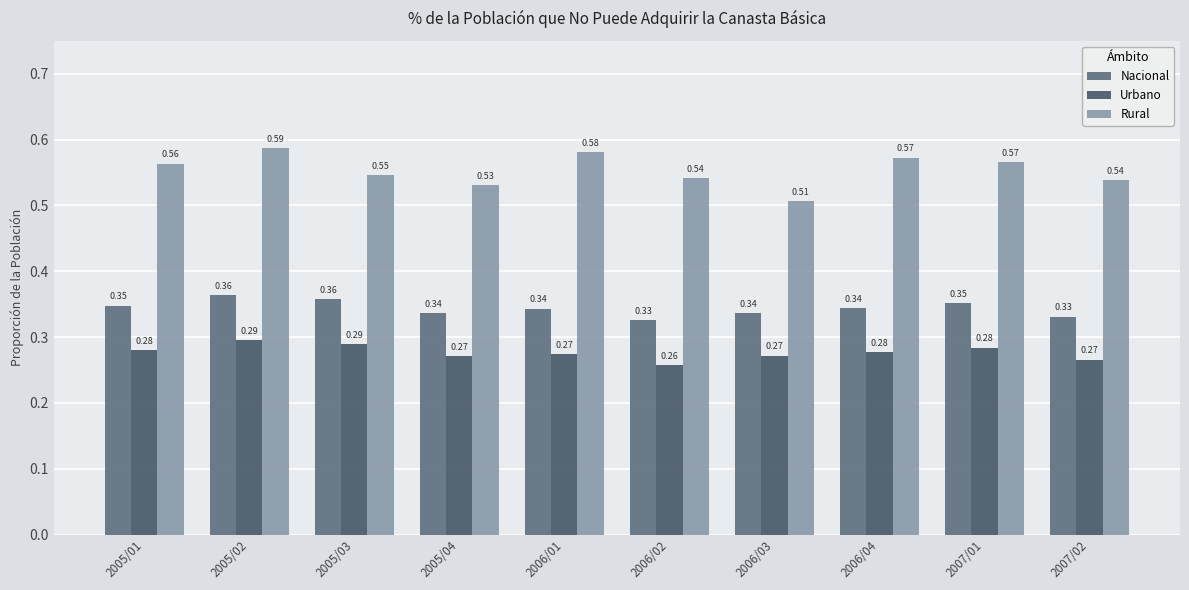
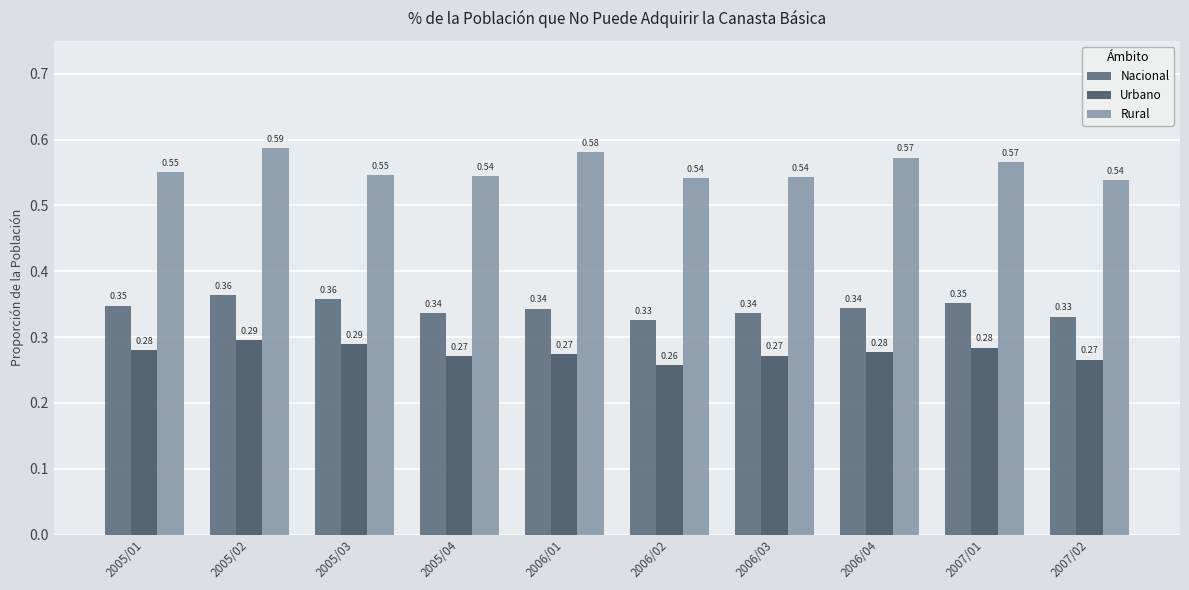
Rural, 2005/01: 0.56 -> 0.55
Rural, 2005/04: 0.53 -> 0.54
Rural, 2006/03: 0.51 -> 0.54
